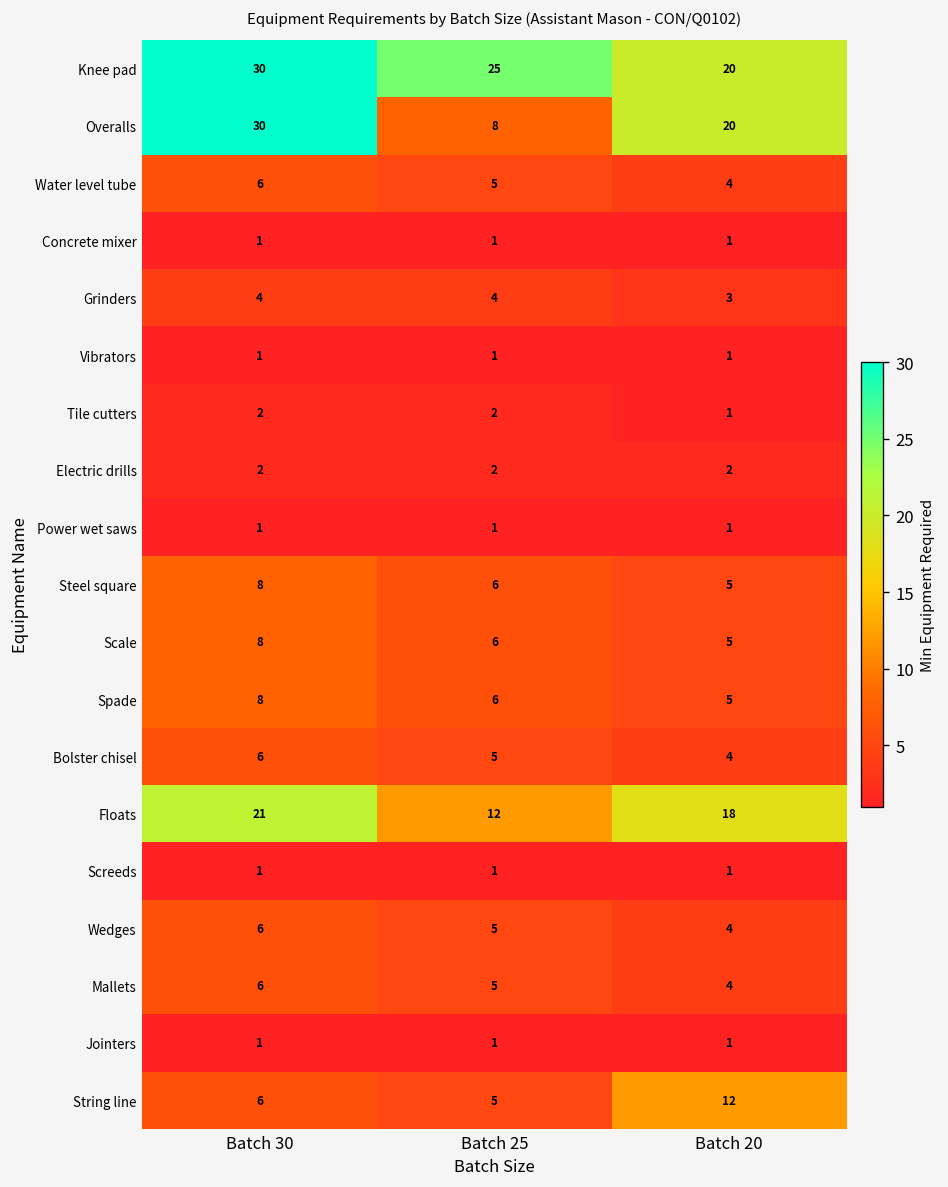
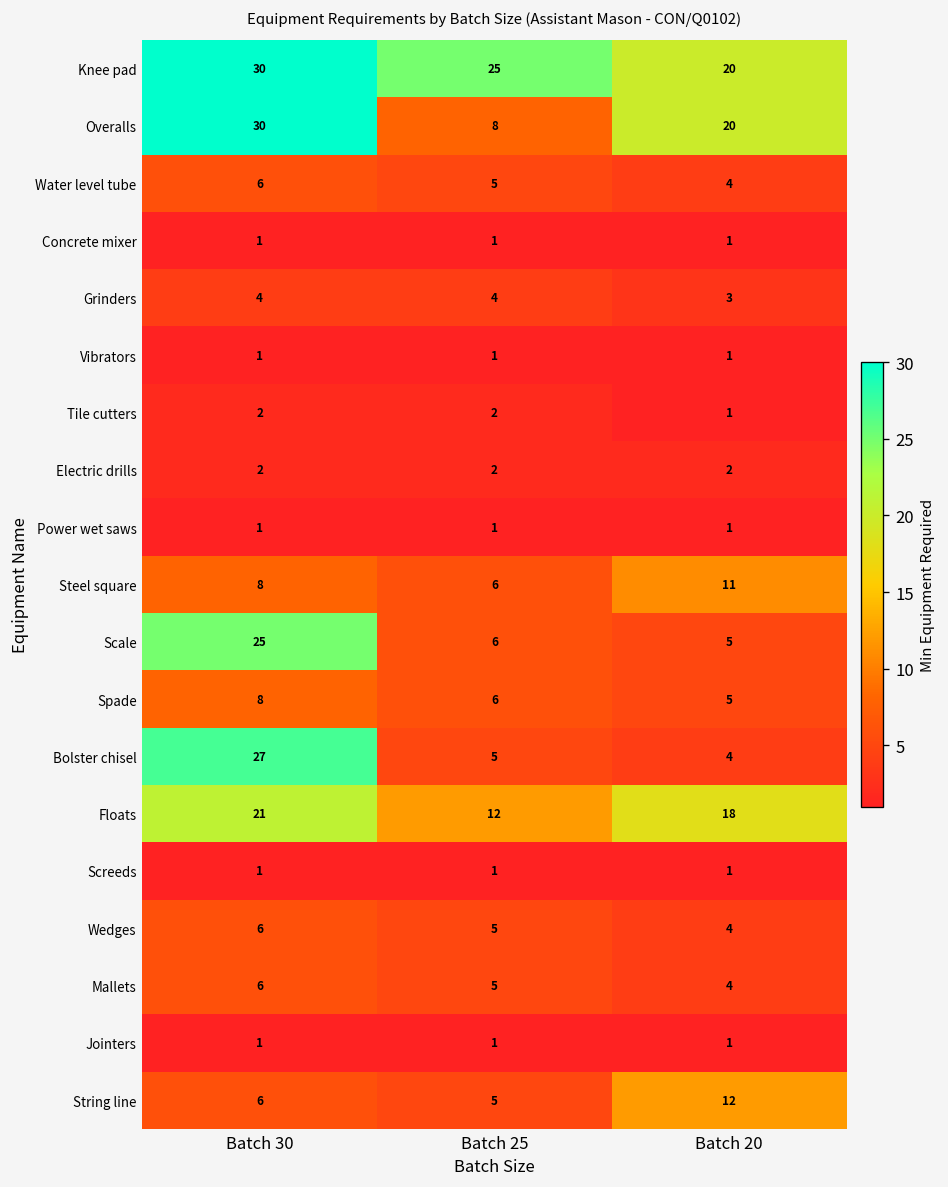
Steel square, Batch 20: 5 -> 11
Scale, Batch 30: 8 -> 25
Bolster chisel, Batch 30: 6 -> 27
